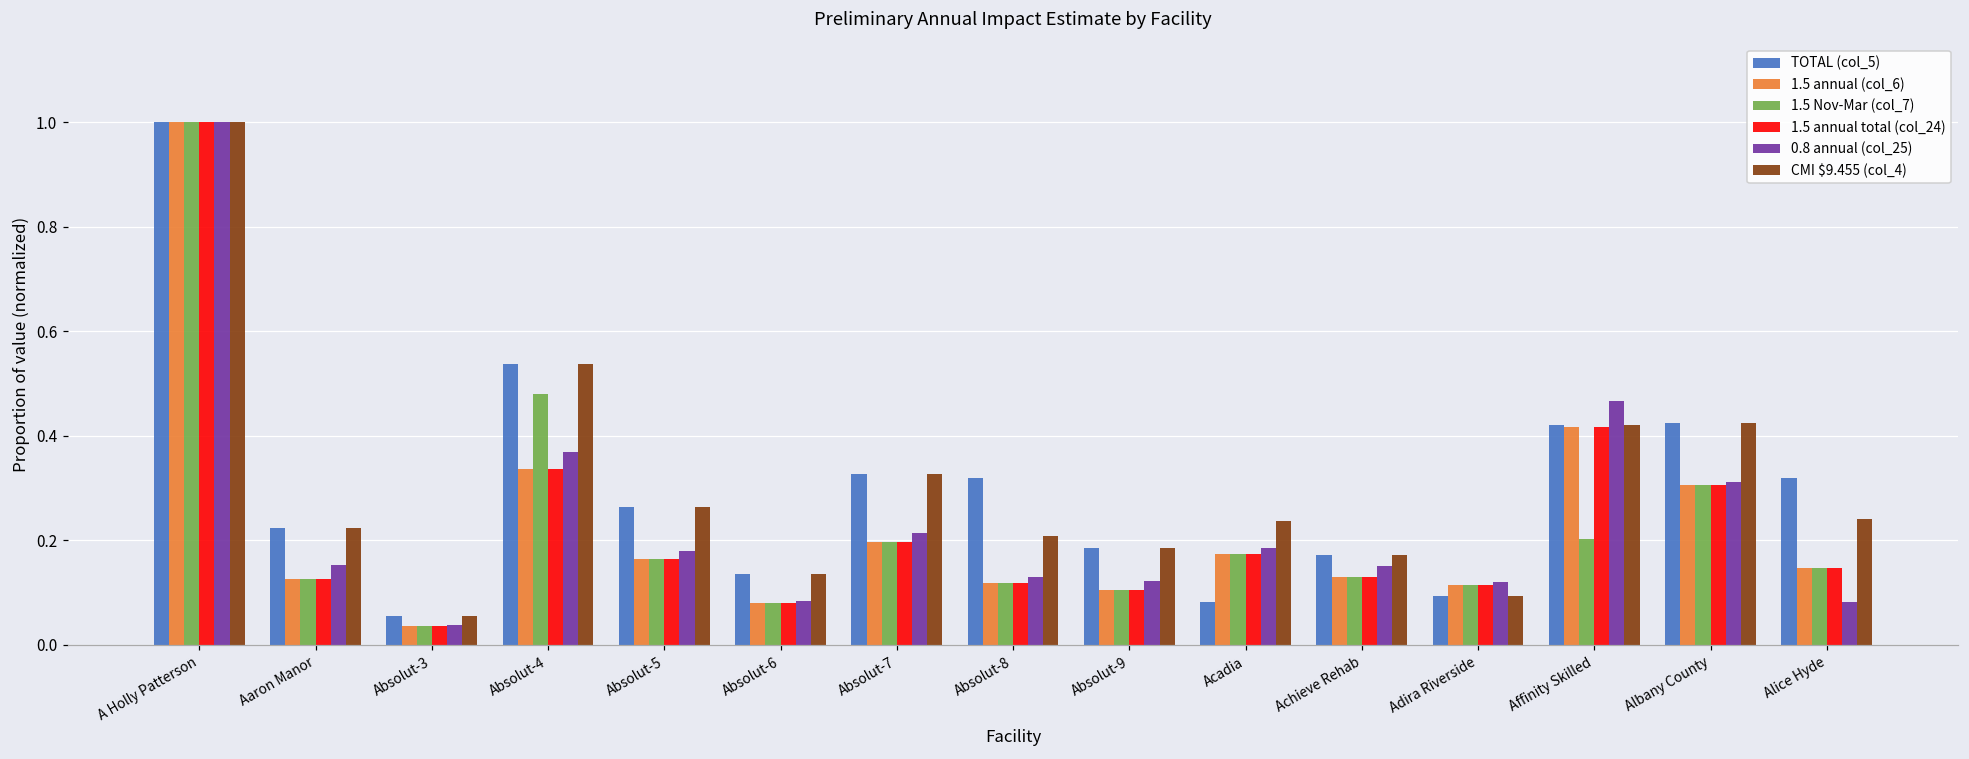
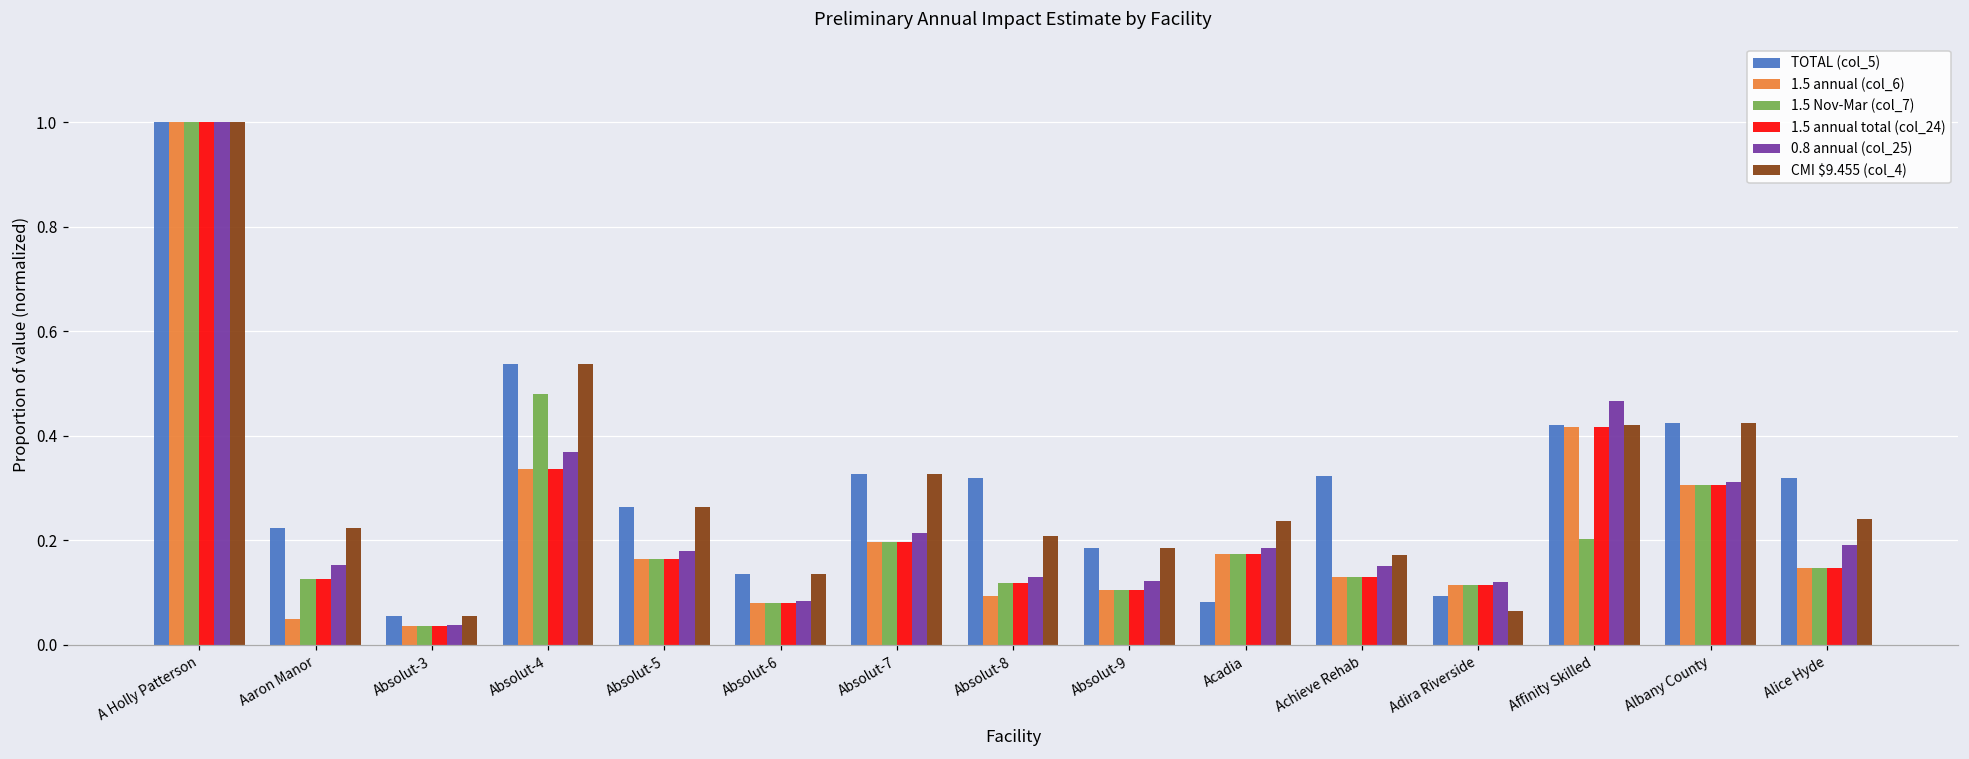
1.5 annual (col_6), Aaron Manor: 0.13 -> 0.05
1.5 annual (col_6), Absolut-8: 0.12 -> 0.09
TOTAL (col_5), Achieve Rehab: 0.17 -> 0.32
CMI $9.455 (col_4), Adira Riverside: 0.09 -> 0.06
0.8 annual (col_25), Alice Hyde: 0.08 -> 0.19
